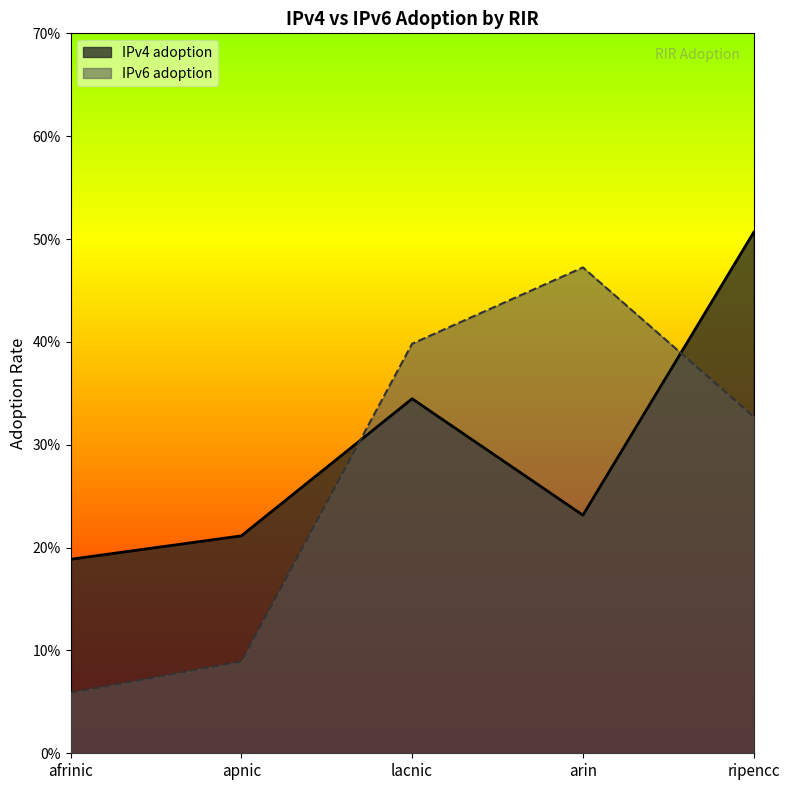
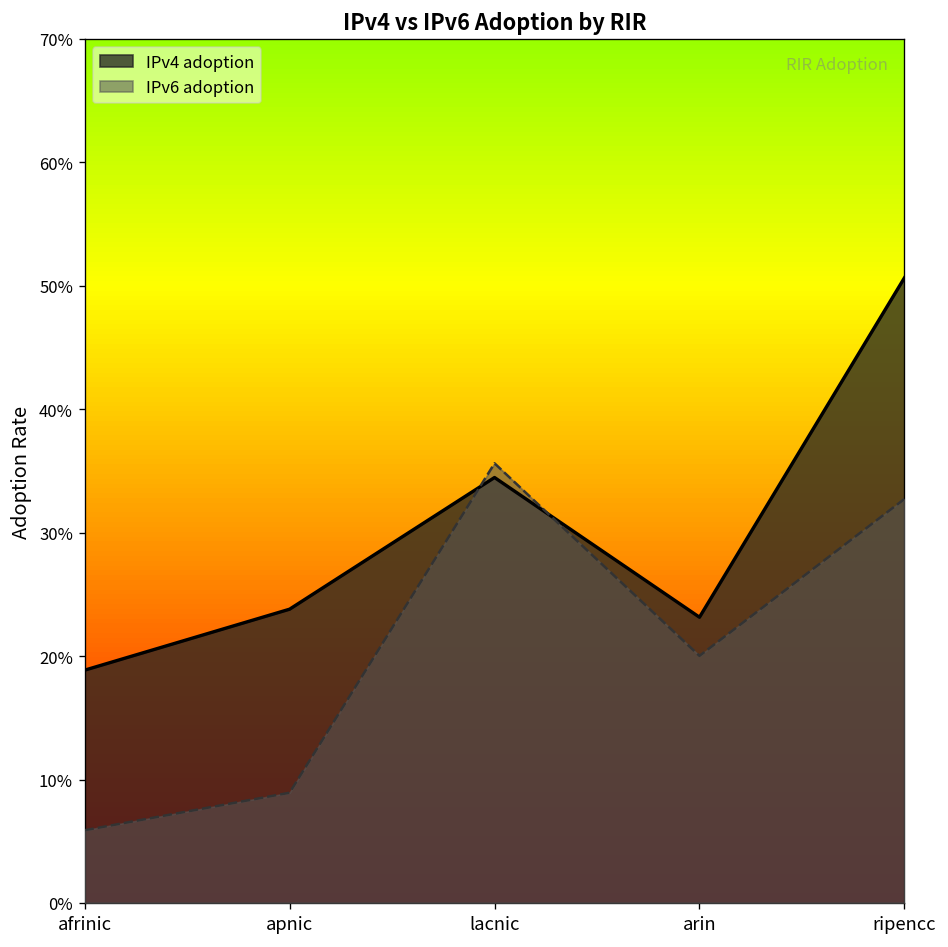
IPv4 adoption, apnic: 21.1% -> 23.8%
IPv6 adoption, lacnic: 39.8% -> 35.6%
IPv6 adoption, arin: 47.2% -> 20.0%
